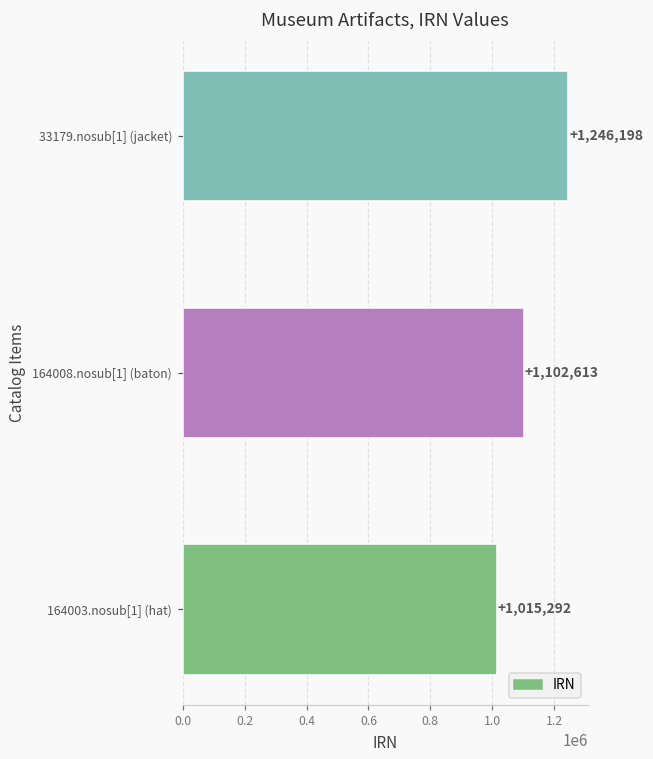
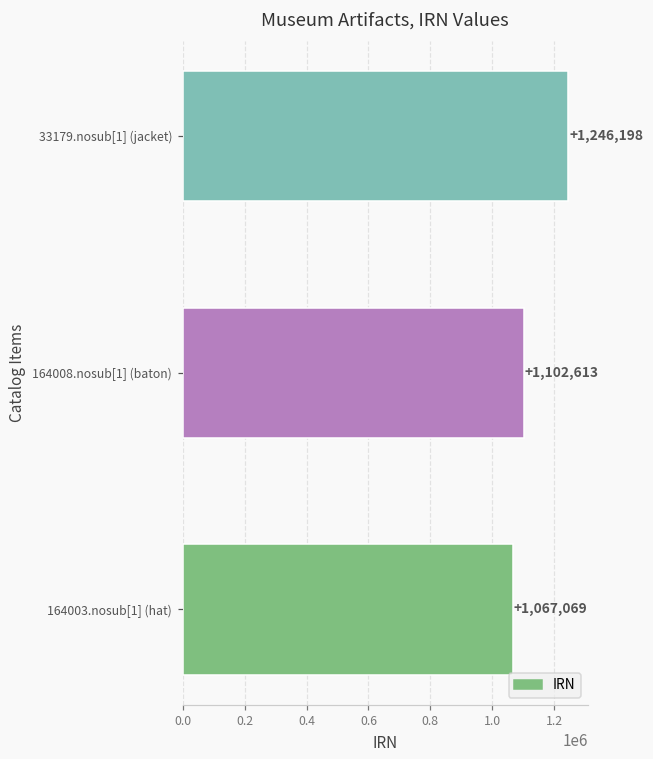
164003.nosub[1] (hat): +1,015,292 -> +1,067,069
